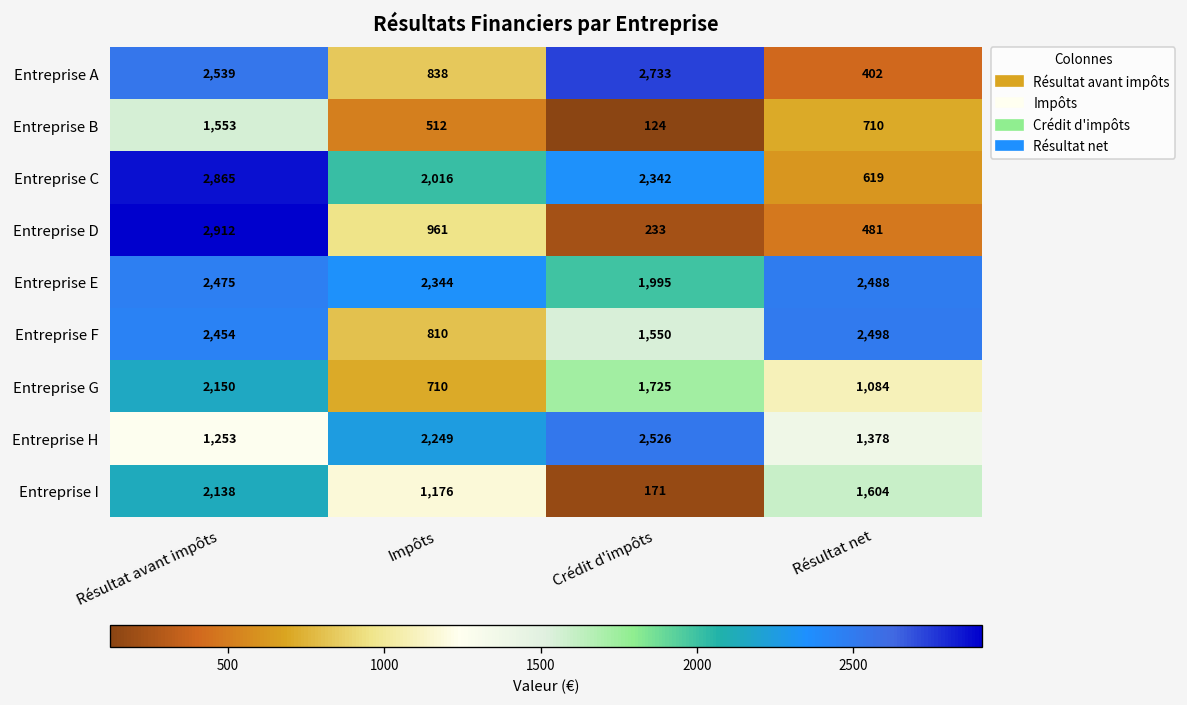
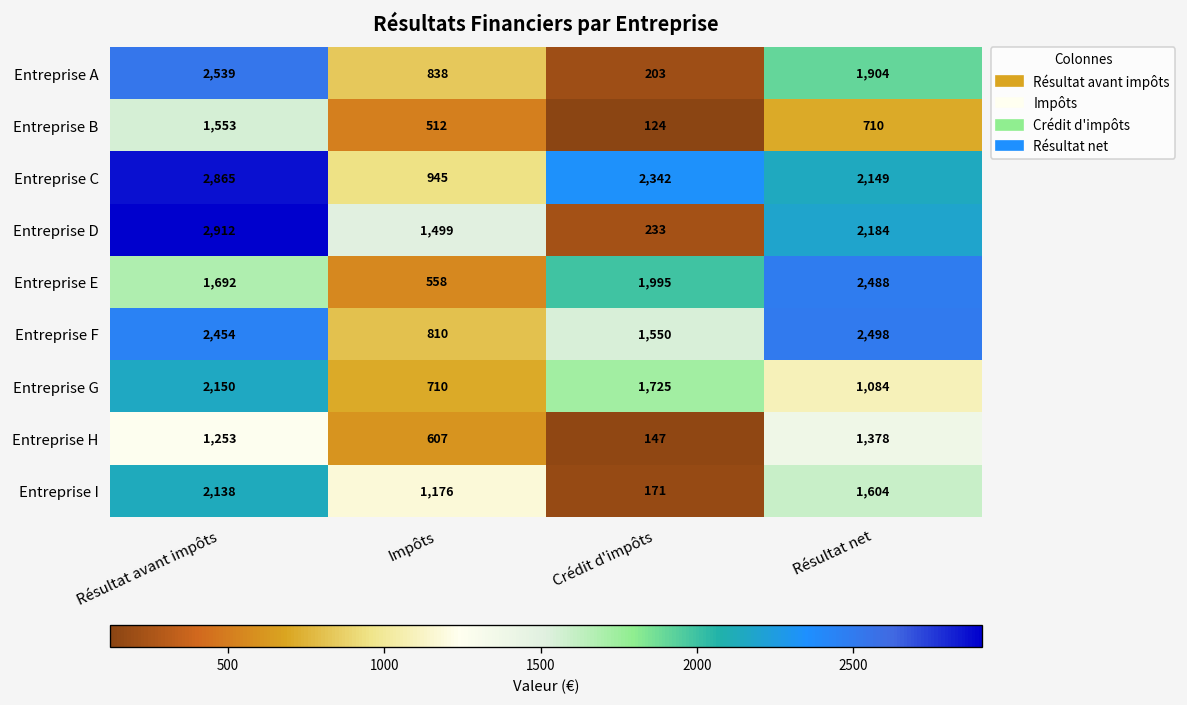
Entreprise A, Crédit d'impôts: 2,733 -> 203
Entreprise A, Résultat net: 402 -> 1,904
Entreprise C, Impôts: 2,016 -> 945
Entreprise C, Résultat net: 619 -> 2,149
Entreprise D, Impôts: 961 -> 1,499
Entreprise D, Résultat net: 481 -> 2,184
Entreprise E, Résultat avant impôts: 2,475 -> 1,692
Entreprise E, Impôts: 2,344 -> 558
Entreprise H, Impôts: 2,249 -> 607
Entreprise H, Crédit d'impôts: 2,526 -> 147
